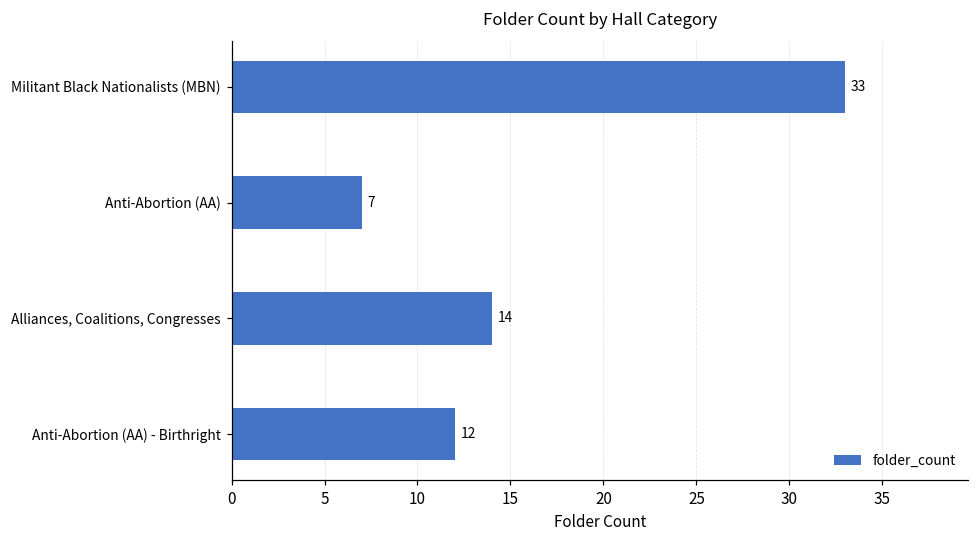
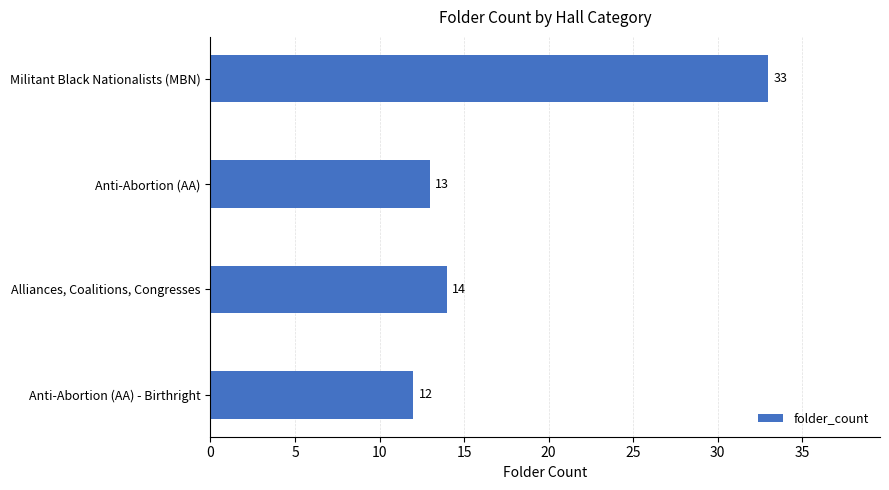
Anti-Abortion (AA): 7 -> 13
